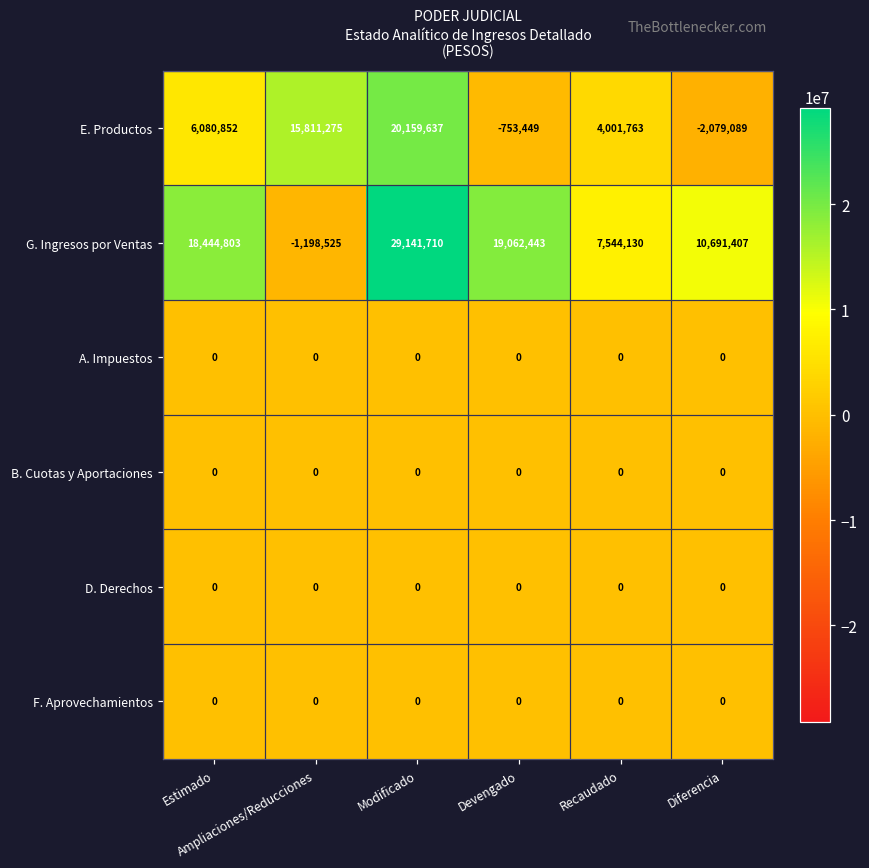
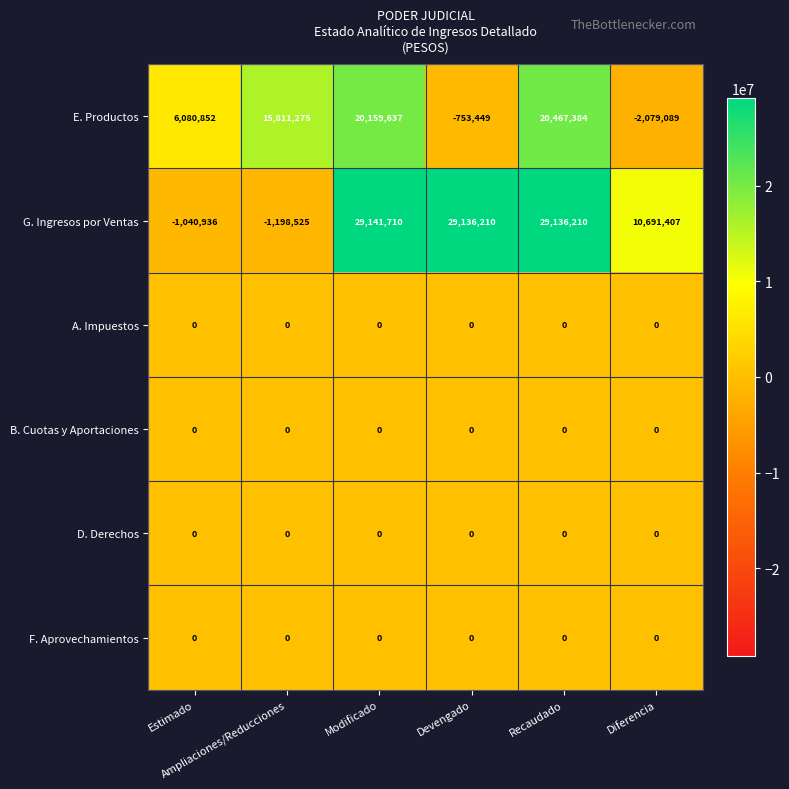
E. Productos, Recaudado: 4,001,763 -> 20,467,384
G. Ingresos por Ventas, Estimado: 18,444,803 -> -1,040,936
G. Ingresos por Ventas, Devengado: 19,062,443 -> 29,136,210
G. Ingresos por Ventas, Recaudado: 7,544,130 -> 29,136,210
